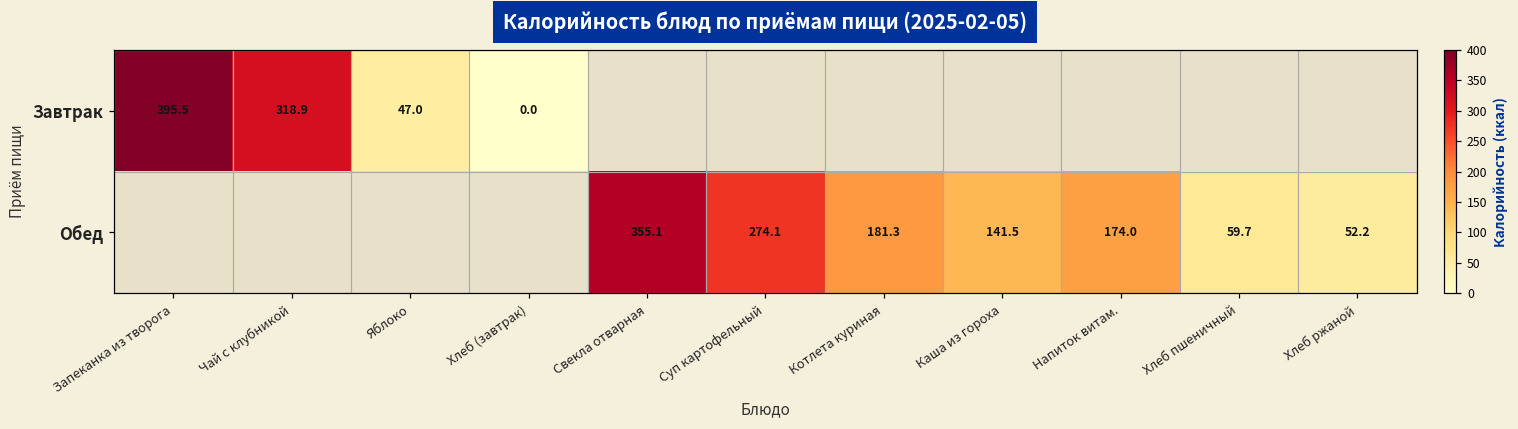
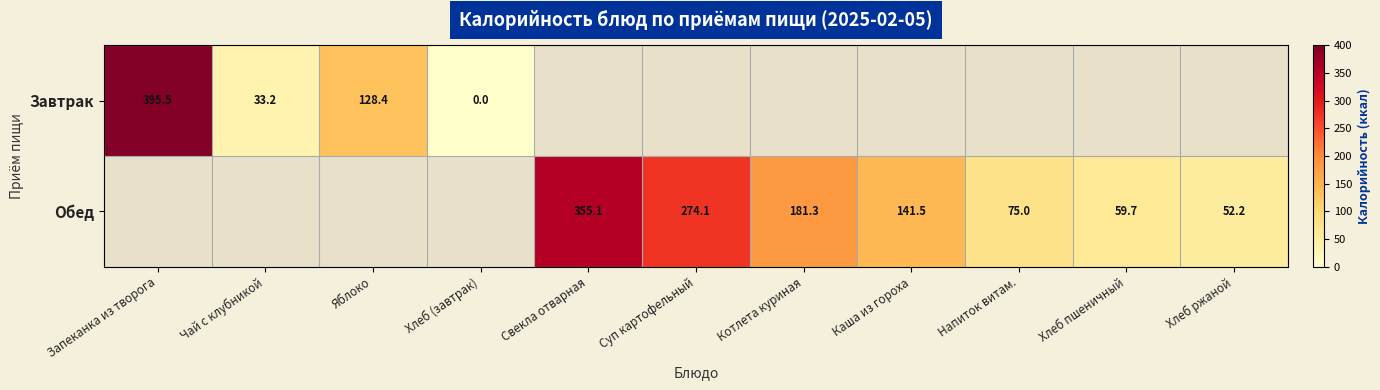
Завтрак, Чай с клубникой: 318.9 -> 33.2
Завтрак, Яблоко: 47.0 -> 128.4
Обед, Напиток витам.: 174.0 -> 75.0
